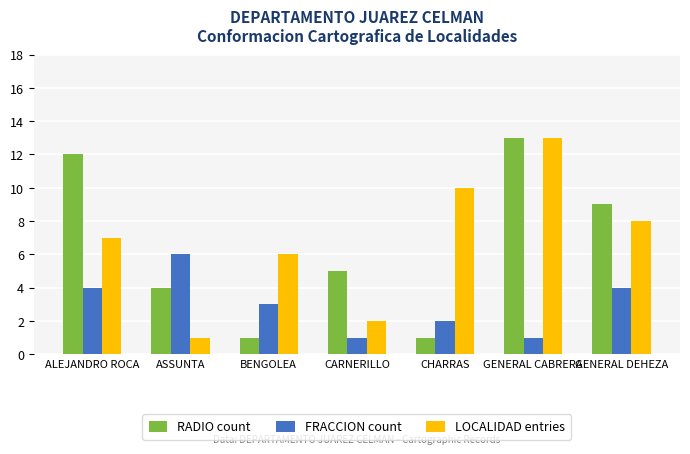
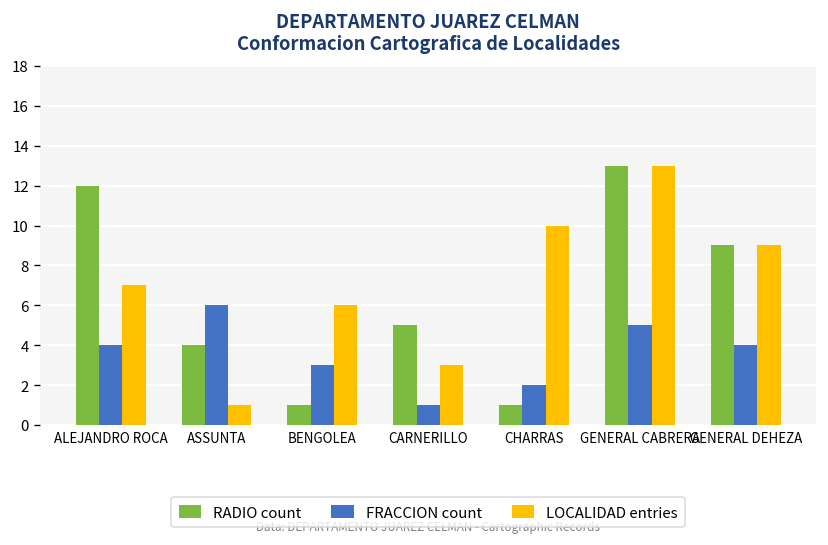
LOCALIDAD entries, CARNERILLO: 2 -> 3
FRACCION count, GENERAL CABRERA: 1 -> 5
LOCALIDAD entries, GENERAL DEHEZA: 8 -> 9
